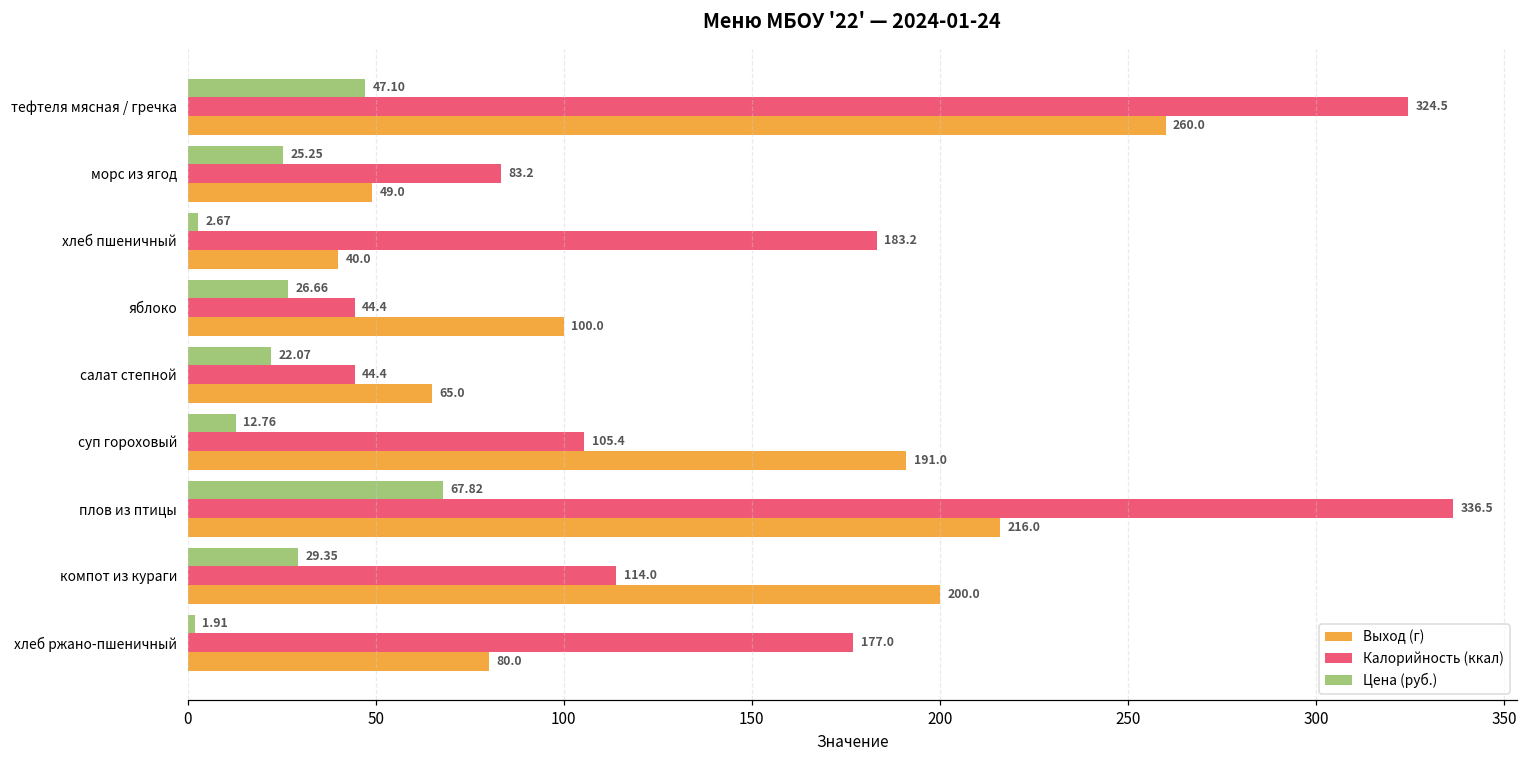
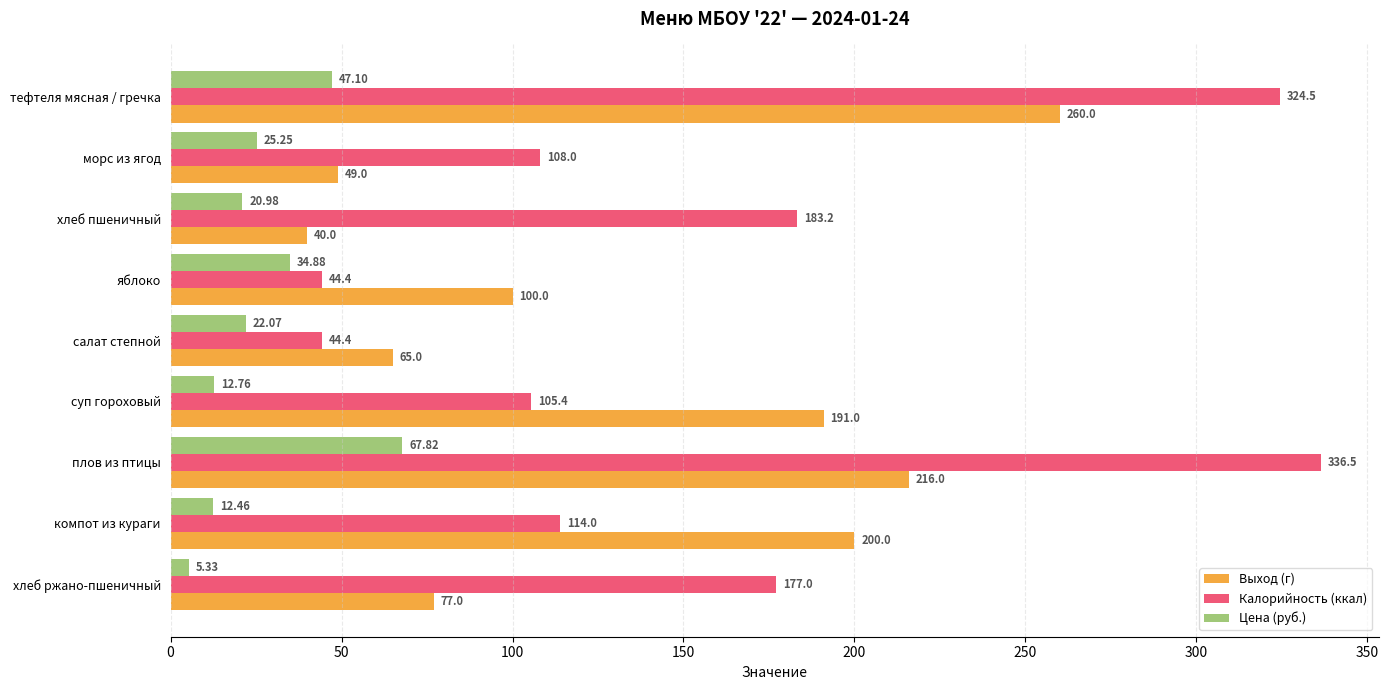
Калорийность (ккал), морс из ягод: 83.2 -> 108.0
Цена (руб.), хлеб пшеничный: 2.67 -> 20.98
Цена (руб.), яблоко: 26.66 -> 34.88
Цена (руб.), компот из кураги: 29.35 -> 12.46
Цена (руб.), хлеб ржано-пшеничный: 1.91 -> 5.33
Выход (г), хлеб ржано-пшеничный: 80.0 -> 77.0
